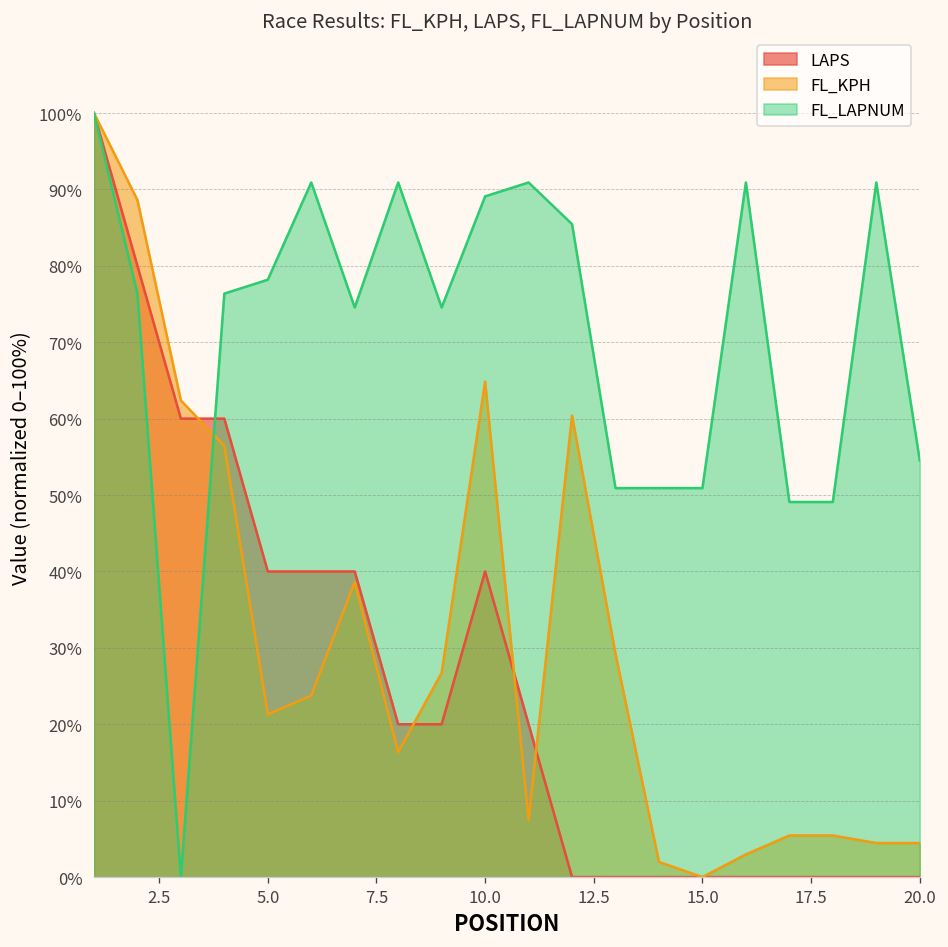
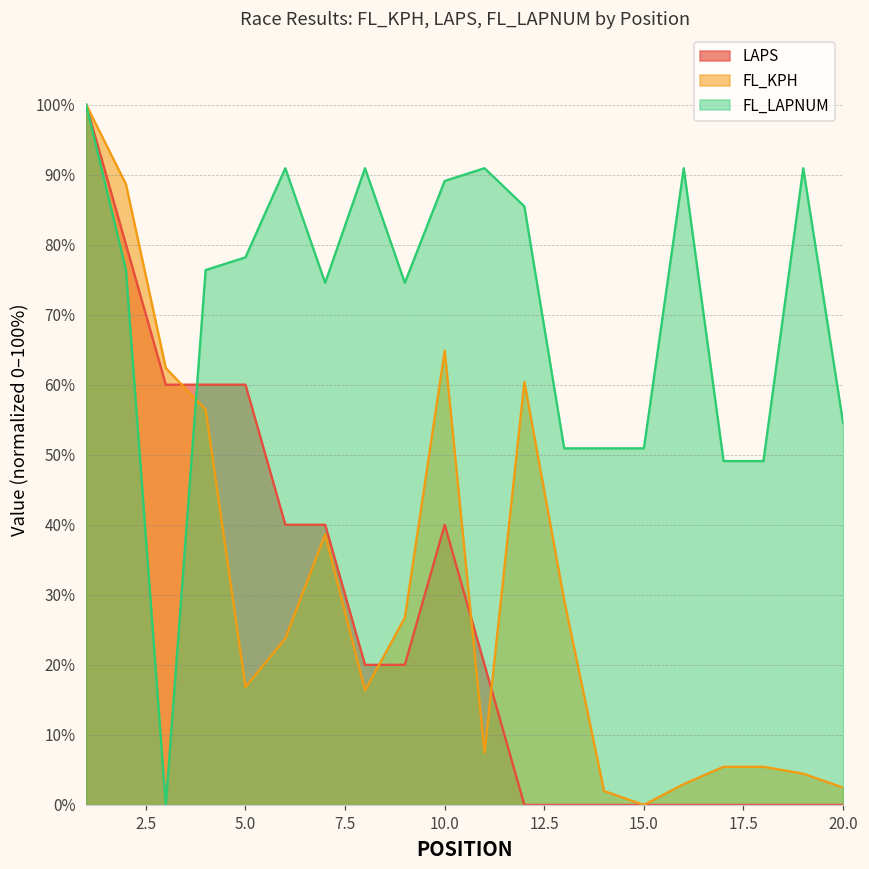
LAPS, 5.0: 40% -> 60%
FL_KPH, 5.0: 21% -> 17%
FL_KPH, 20.0: 4% -> 2%
